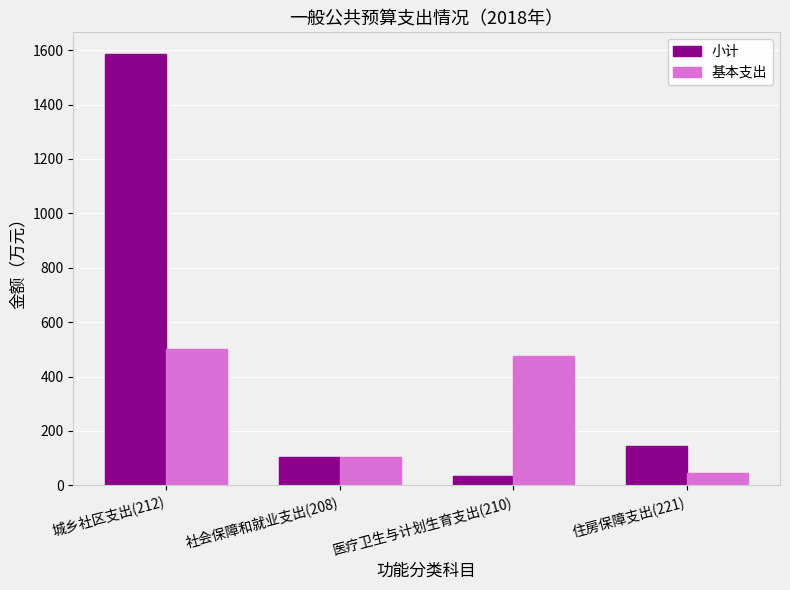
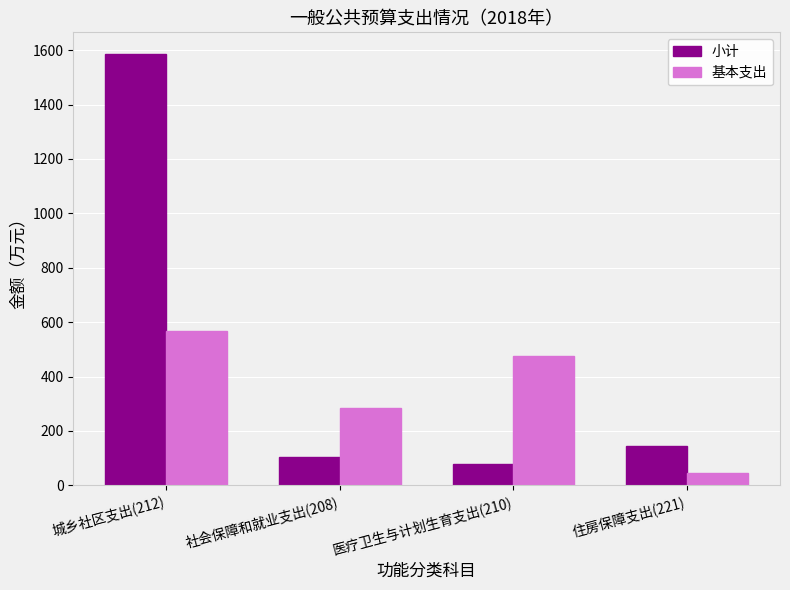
基本支出, 城乡社区支出(212): 500 -> 570
基本支出, 社会保障和就业支出(208): 110 -> 280
小计, 医疗卫生与计划生育支出(210): 40 -> 80
